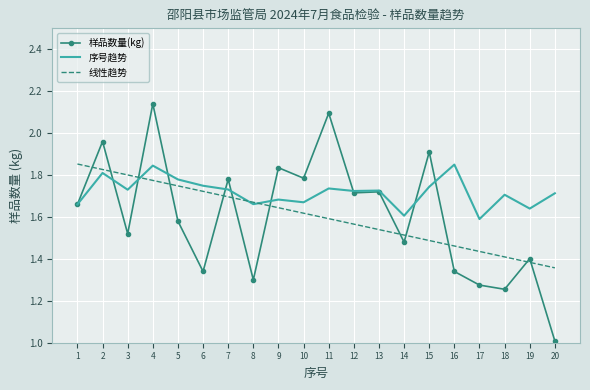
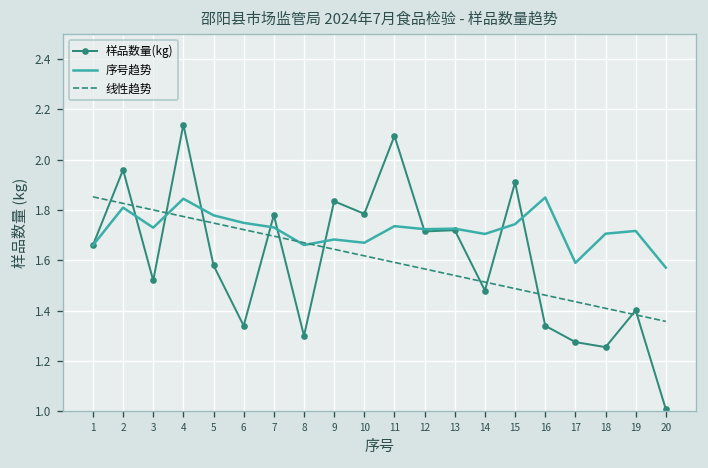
序号趋势, 14: 1.61 -> 1.71
序号趋势, 19: 1.64 -> 1.72
序号趋势, 20: 1.71 -> 1.57
